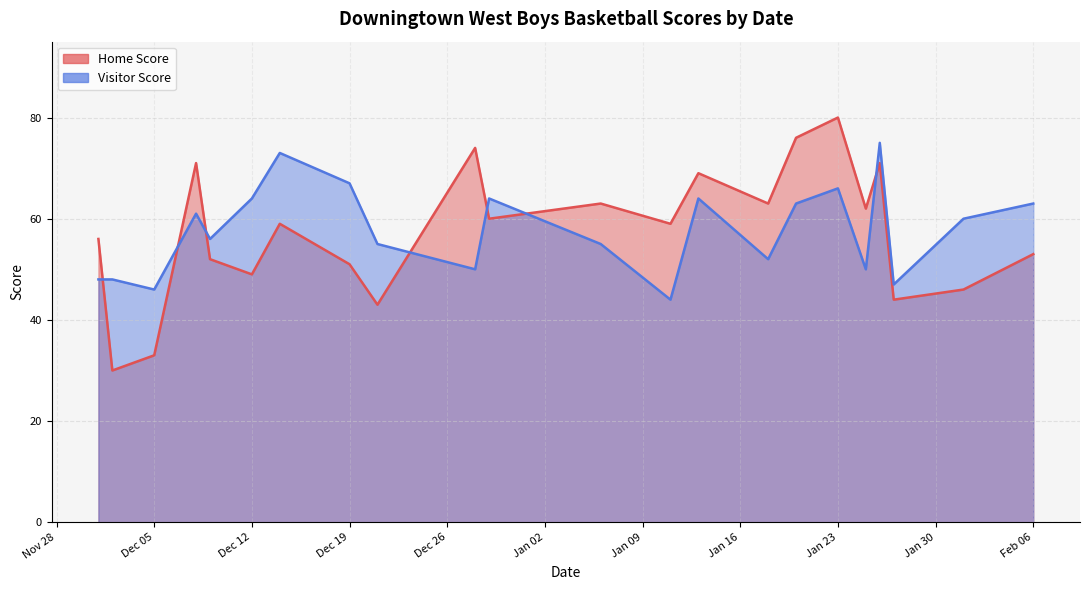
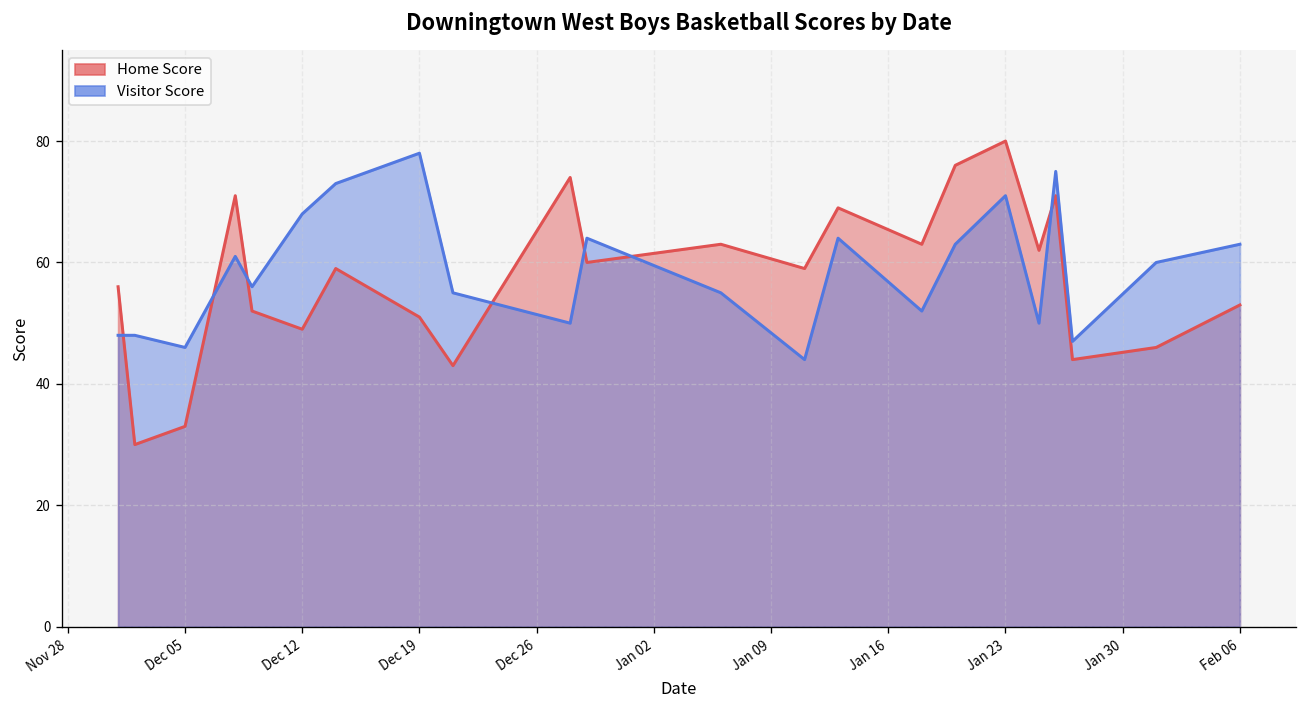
Visitor Score, Dec 12: 64 -> 68
Visitor Score, Dec 19: 67 -> 78
Visitor Score, Jan 23: 66 -> 71
